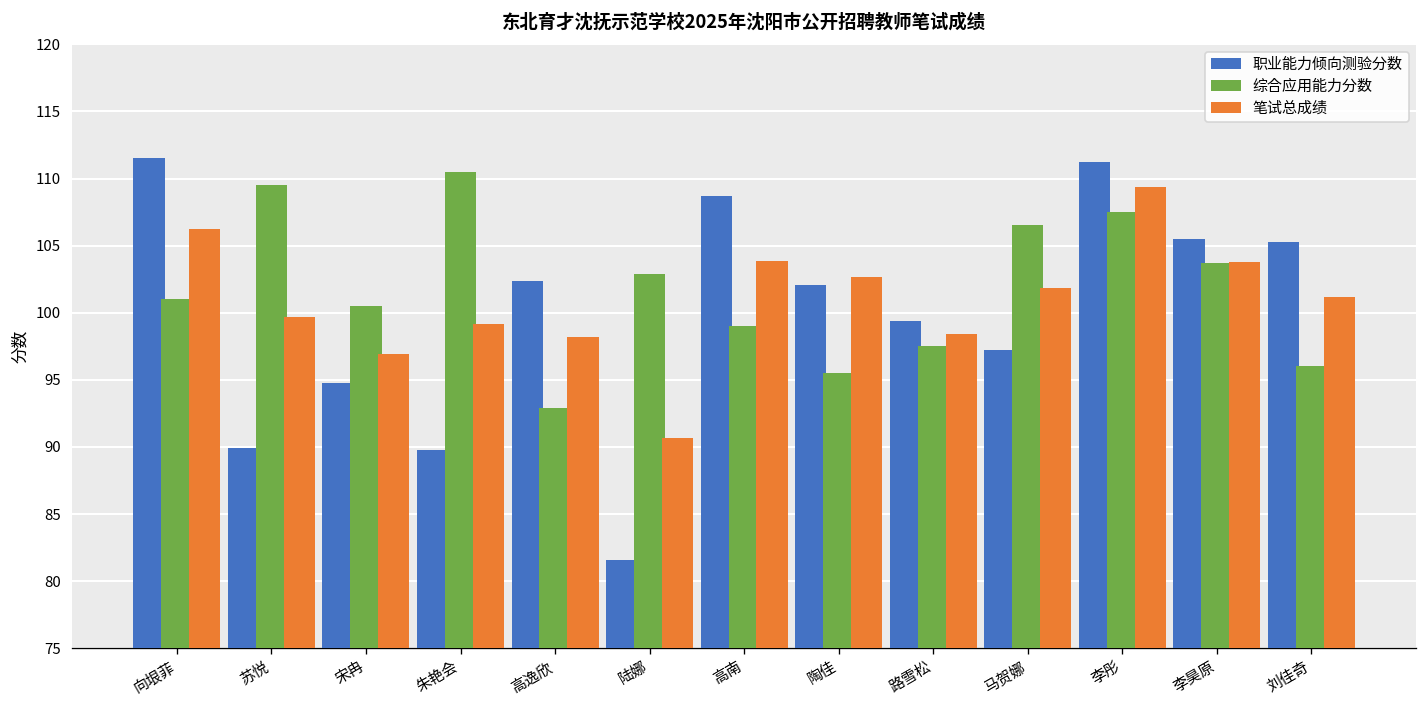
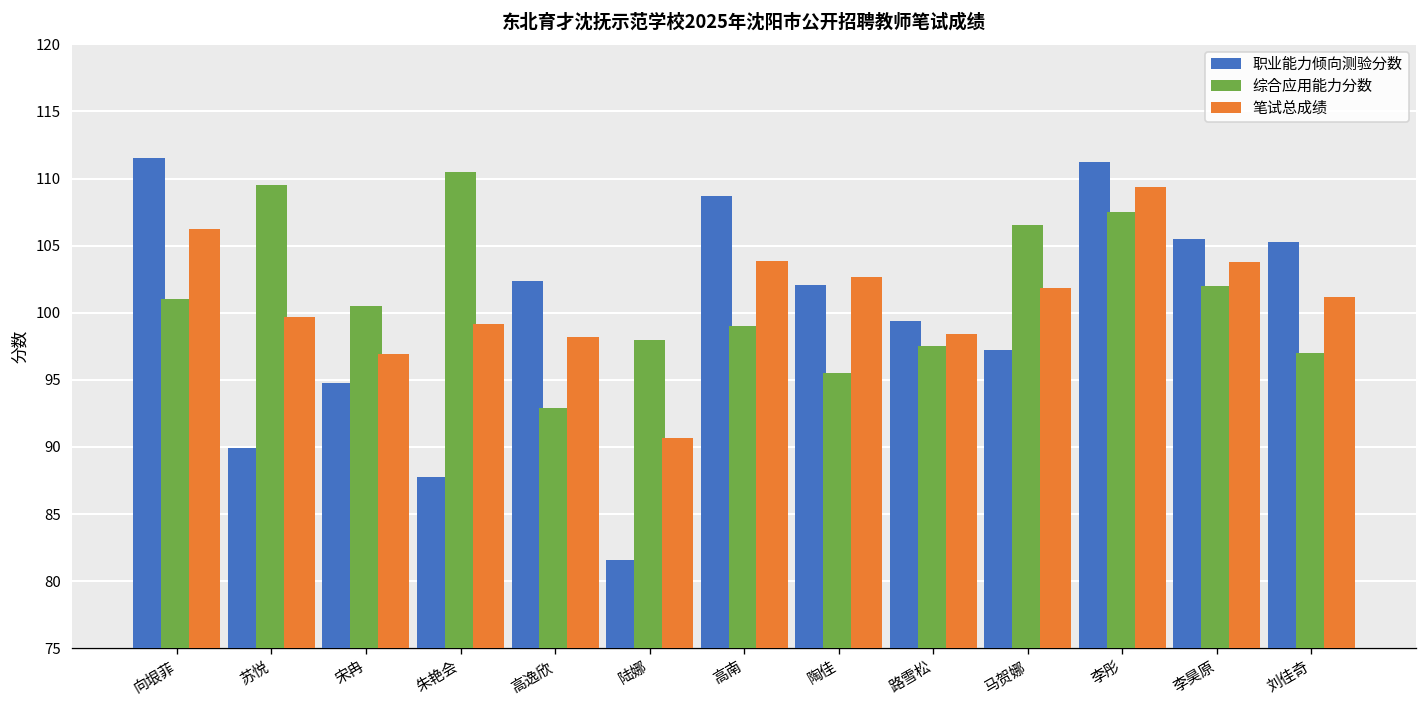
职业能力倾向测验分数, 朱艳会: 89.8 -> 87.8
综合应用能力分数, 陆娜: 102.9 -> 98.0
综合应用能力分数, 李昊原: 103.7 -> 102.0
综合应用能力分数, 刘佳奇: 96 -> 97
